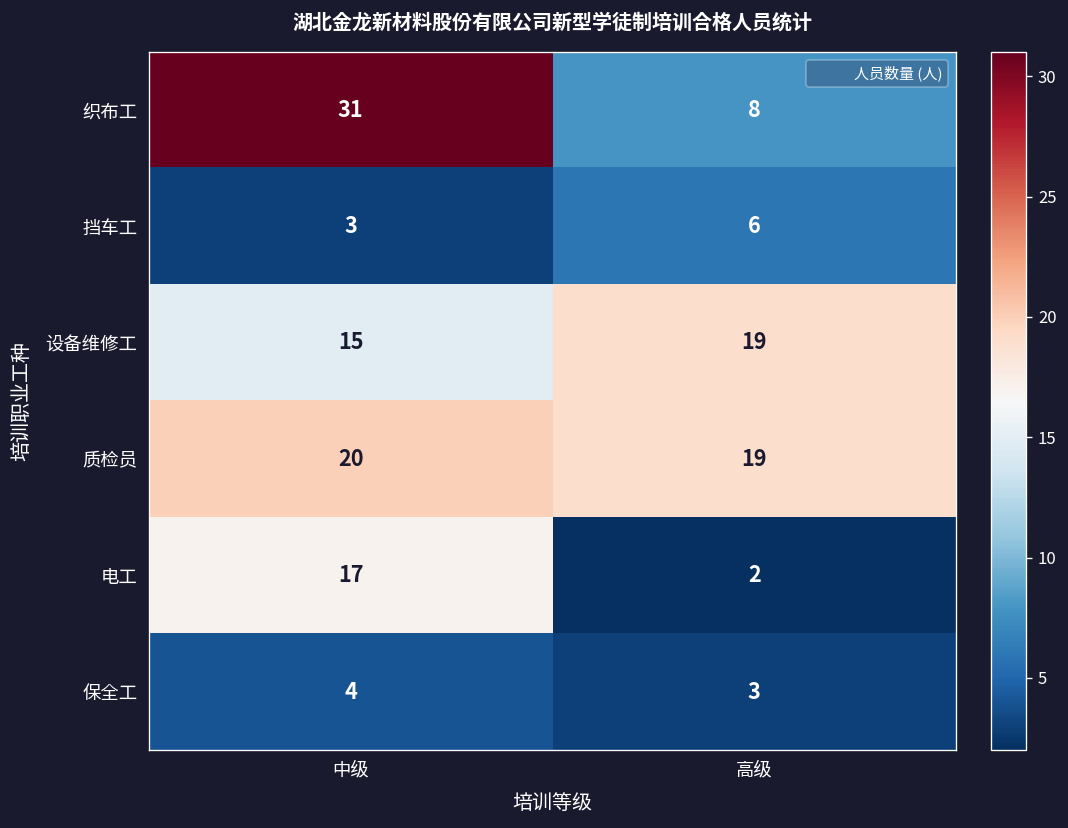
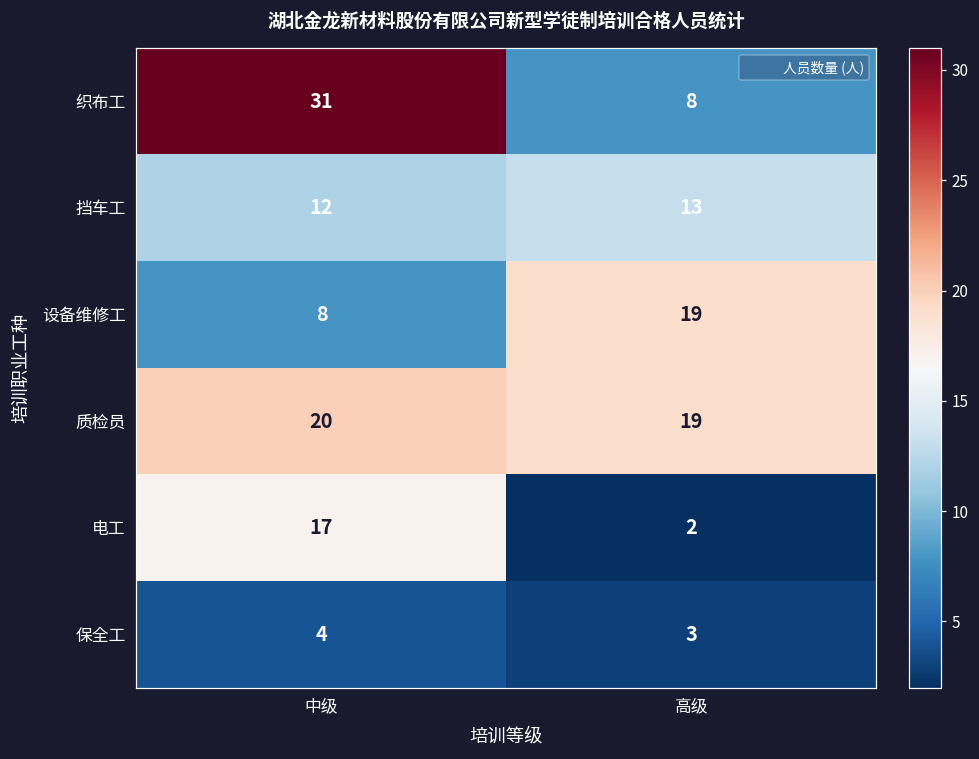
挡车工, 中级: 3 -> 12
挡车工, 高级: 6 -> 13
设备维修工, 中级: 15 -> 8
